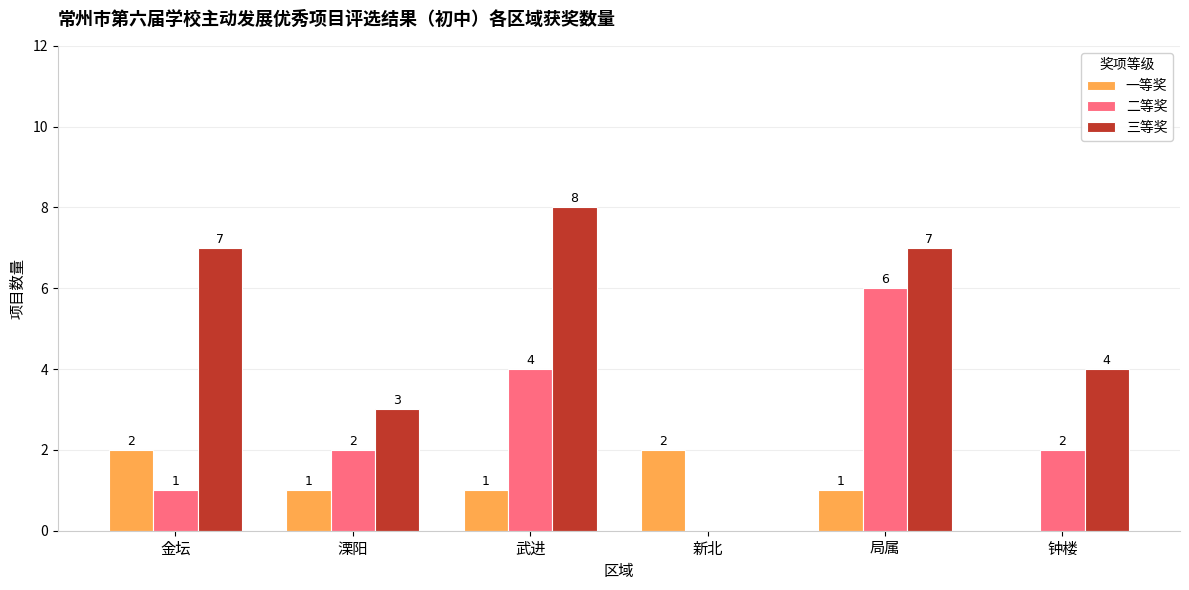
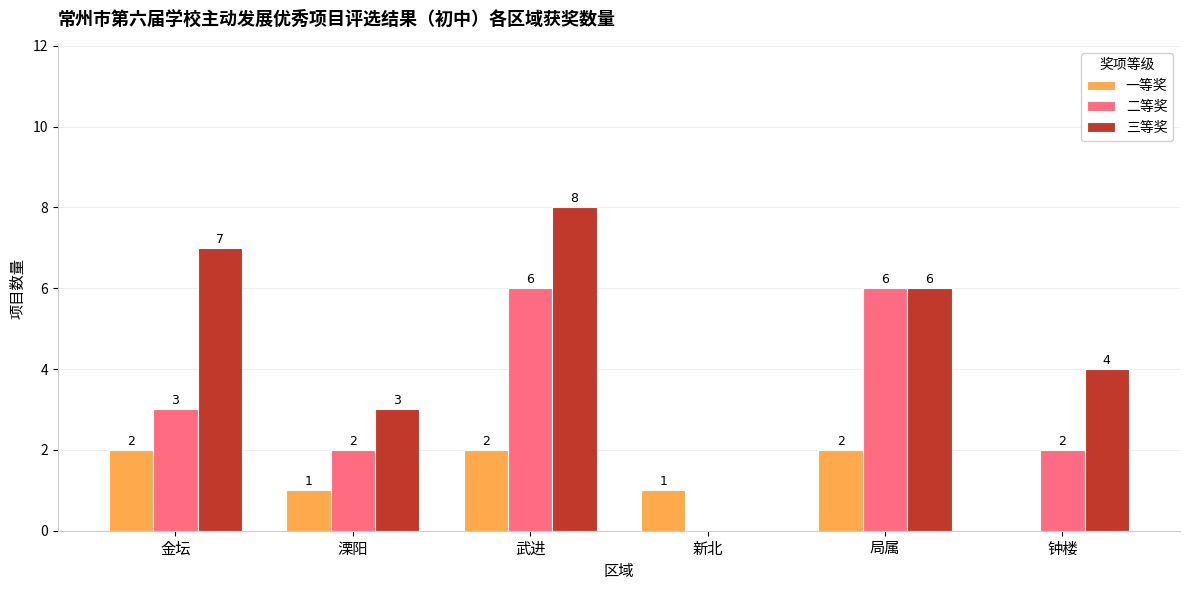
二等奖, 金坛: 1 -> 3
一等奖, 武进: 1 -> 2
二等奖, 武进: 4 -> 6
一等奖, 新北: 2 -> 1
一等奖, 局属: 1 -> 2
三等奖, 局属: 7 -> 6
